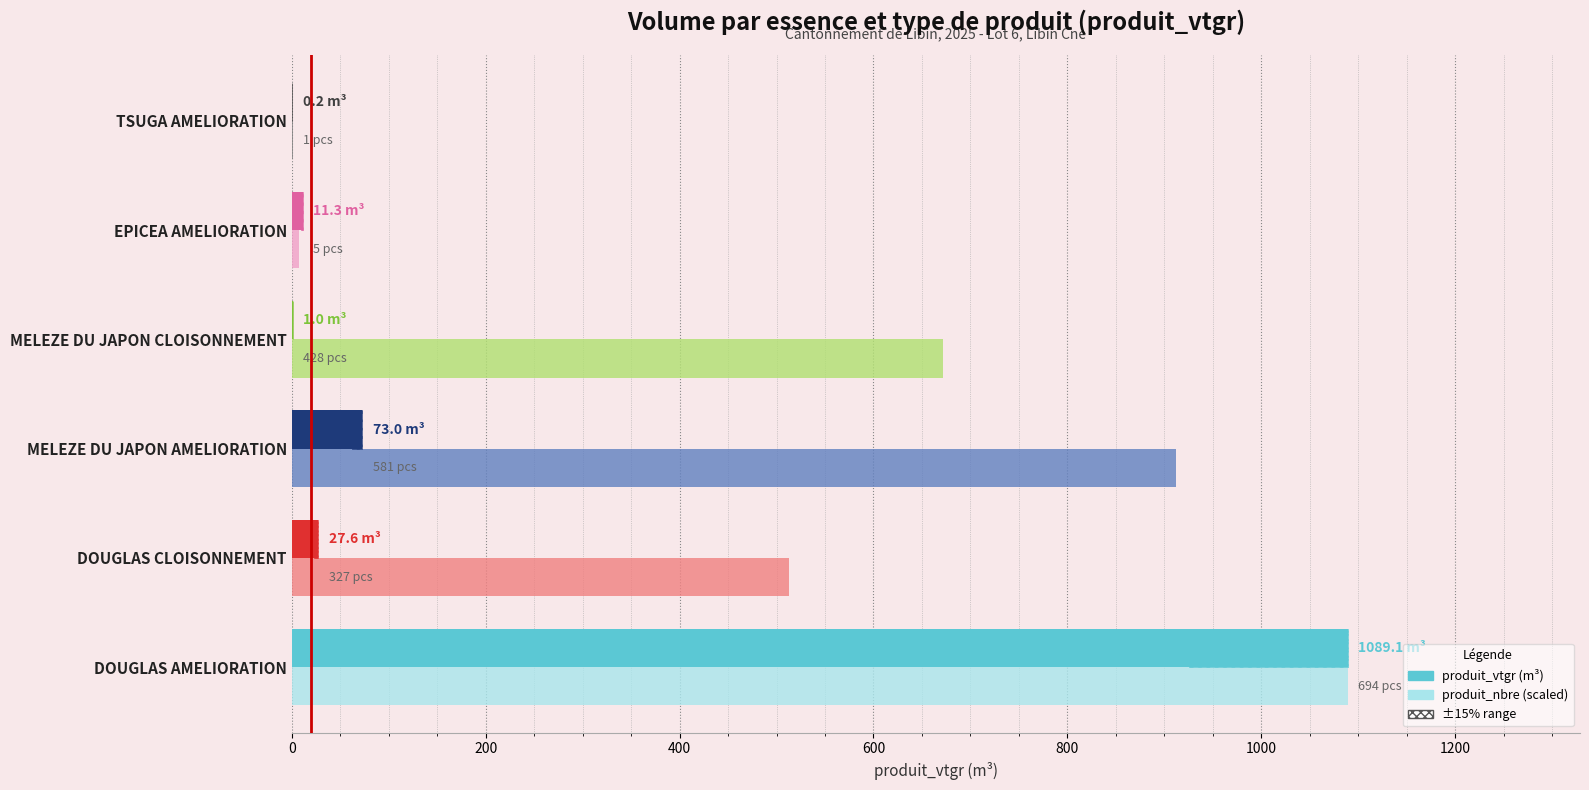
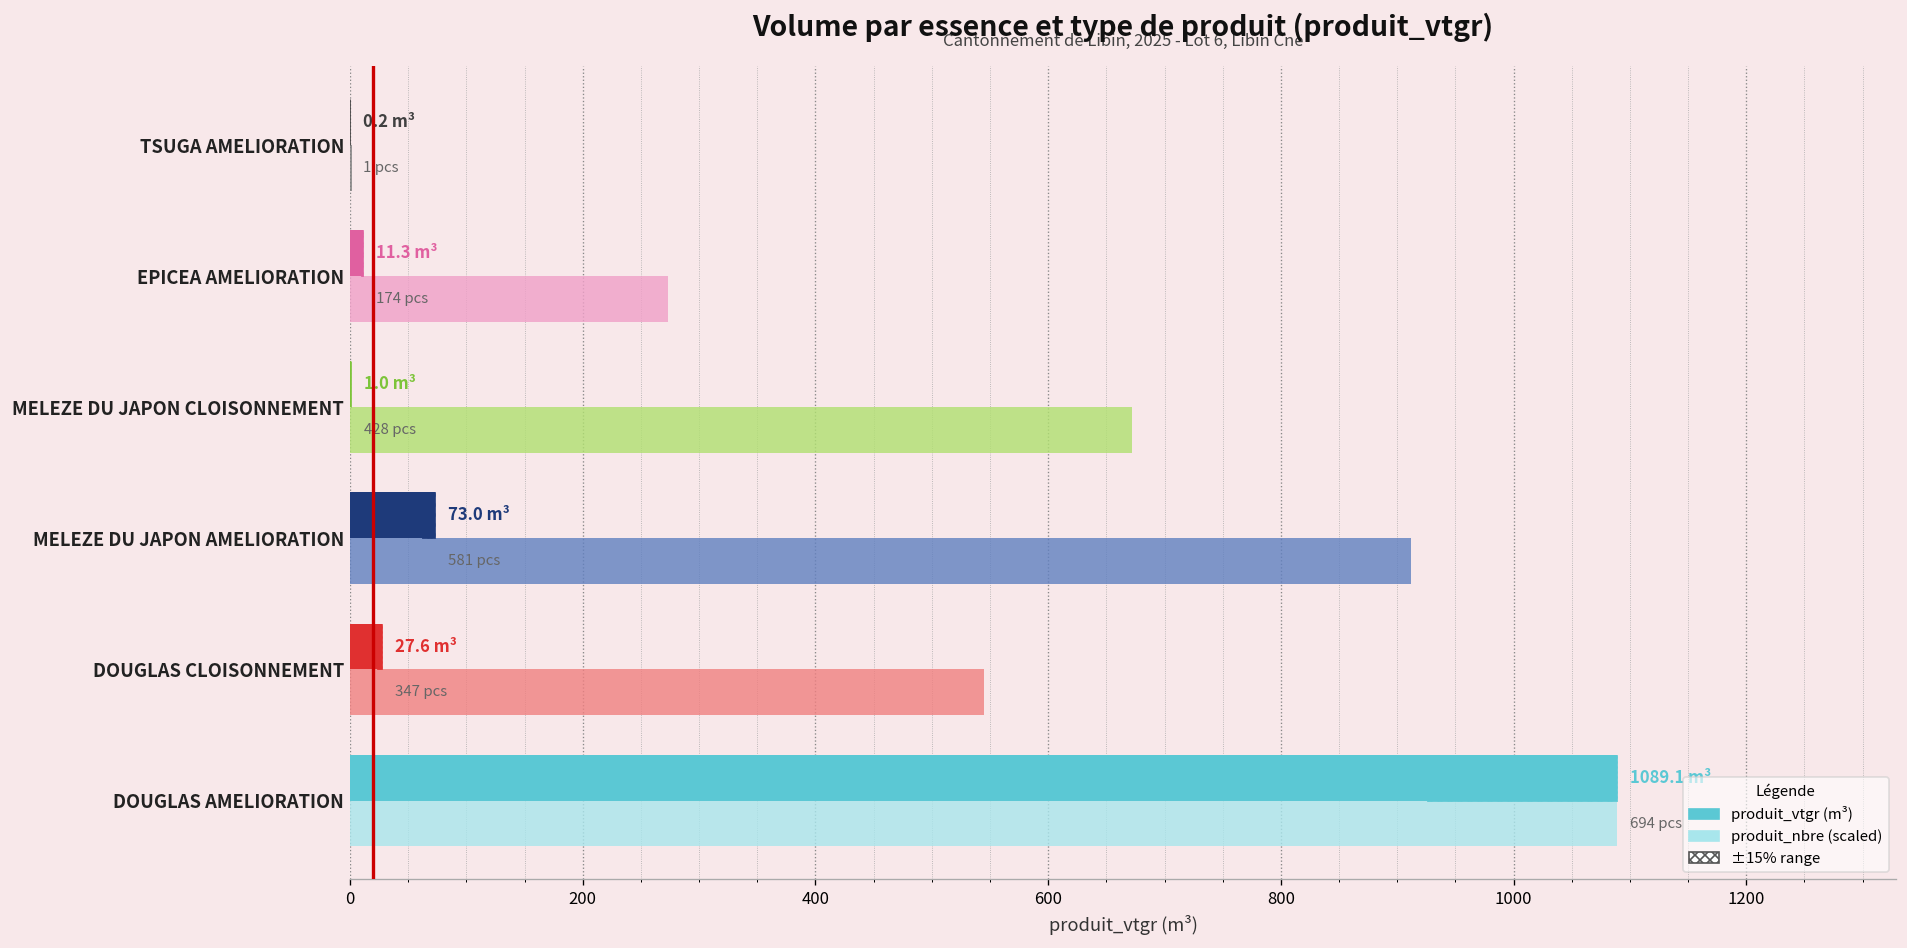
produit_nbre (scaled), EPICEA AMELIORATION: 5 -> 174
produit_nbre (scaled), DOUGLAS CLOISONNEMENT: 327 -> 347
